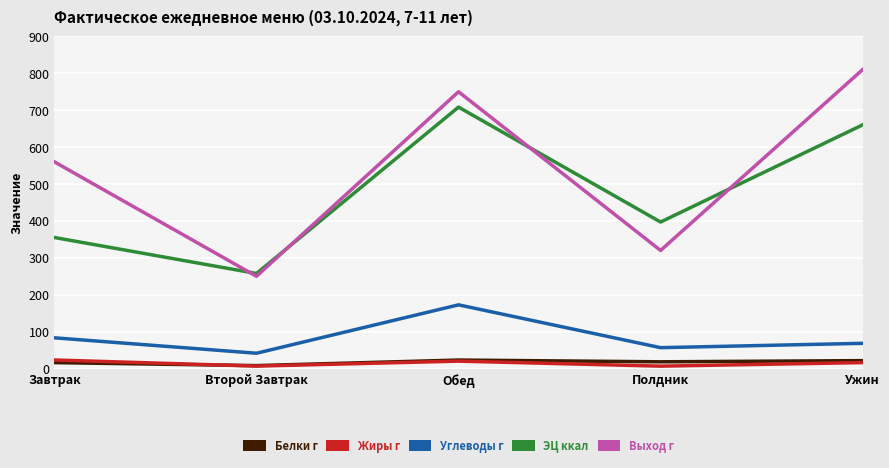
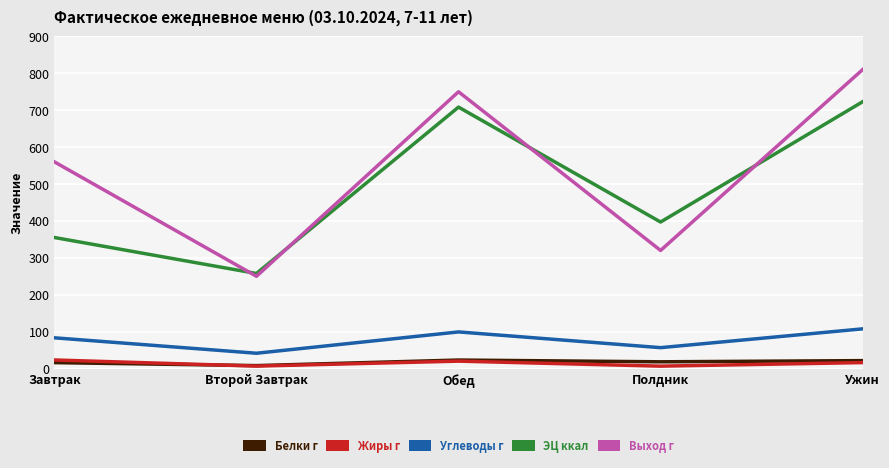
Углеводы г, Обед: 170 -> 100
Углеводы г, Ужин: 70 -> 110
ЭЦ ккал, Ужин: 660 -> 720
